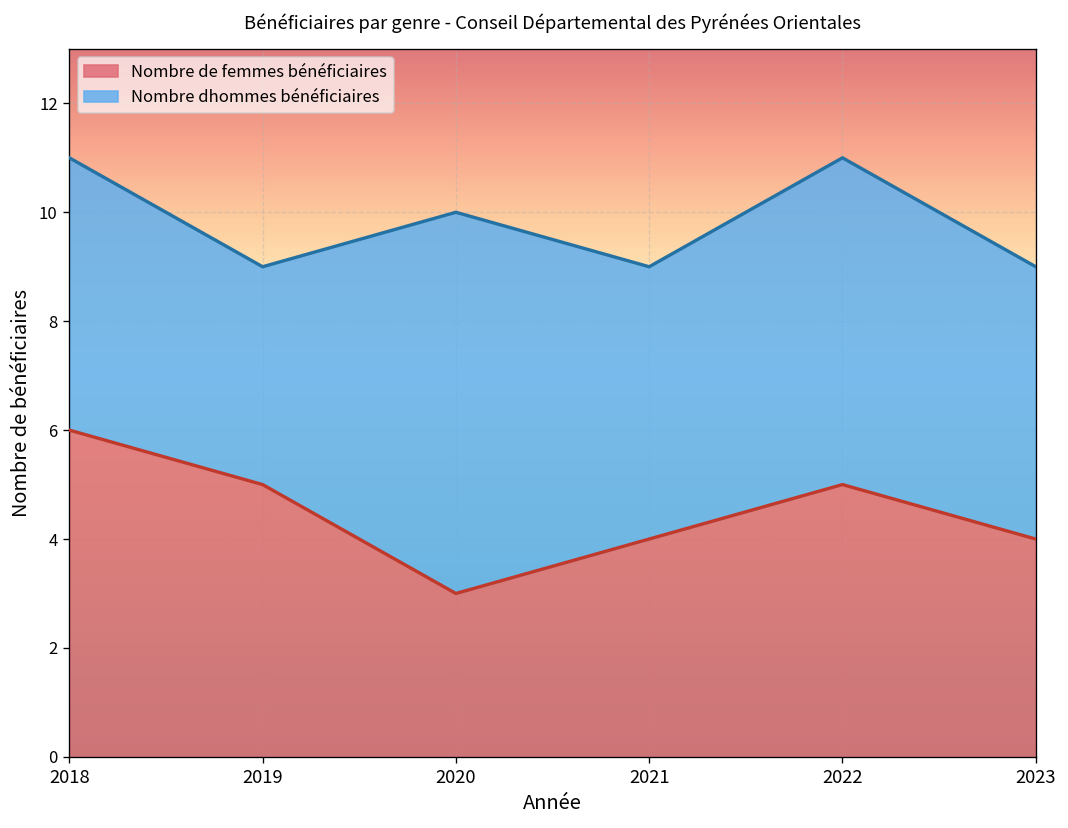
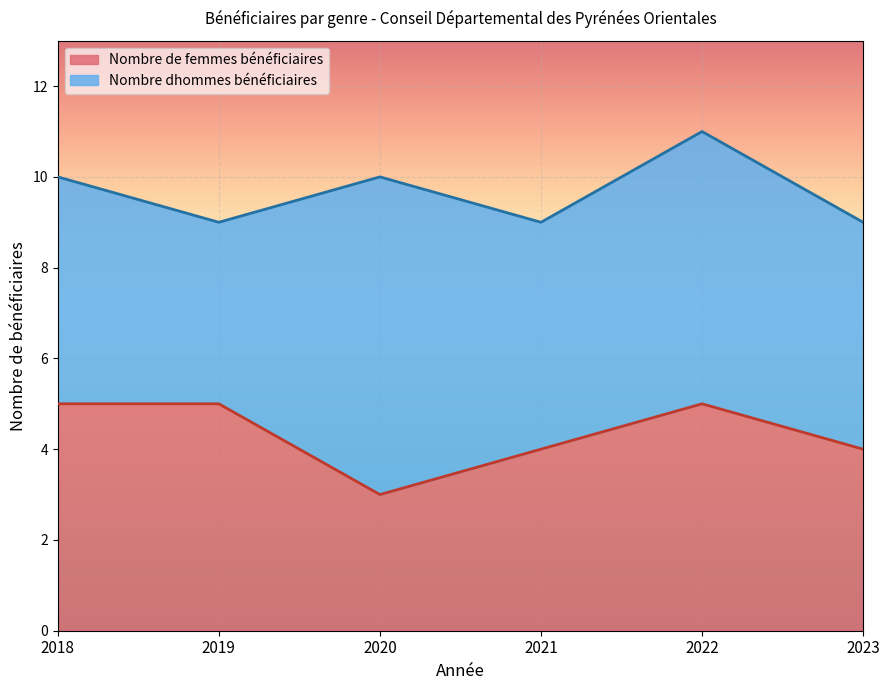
Nombre de femmes bénéficiaires, 2018: 6 -> 5
